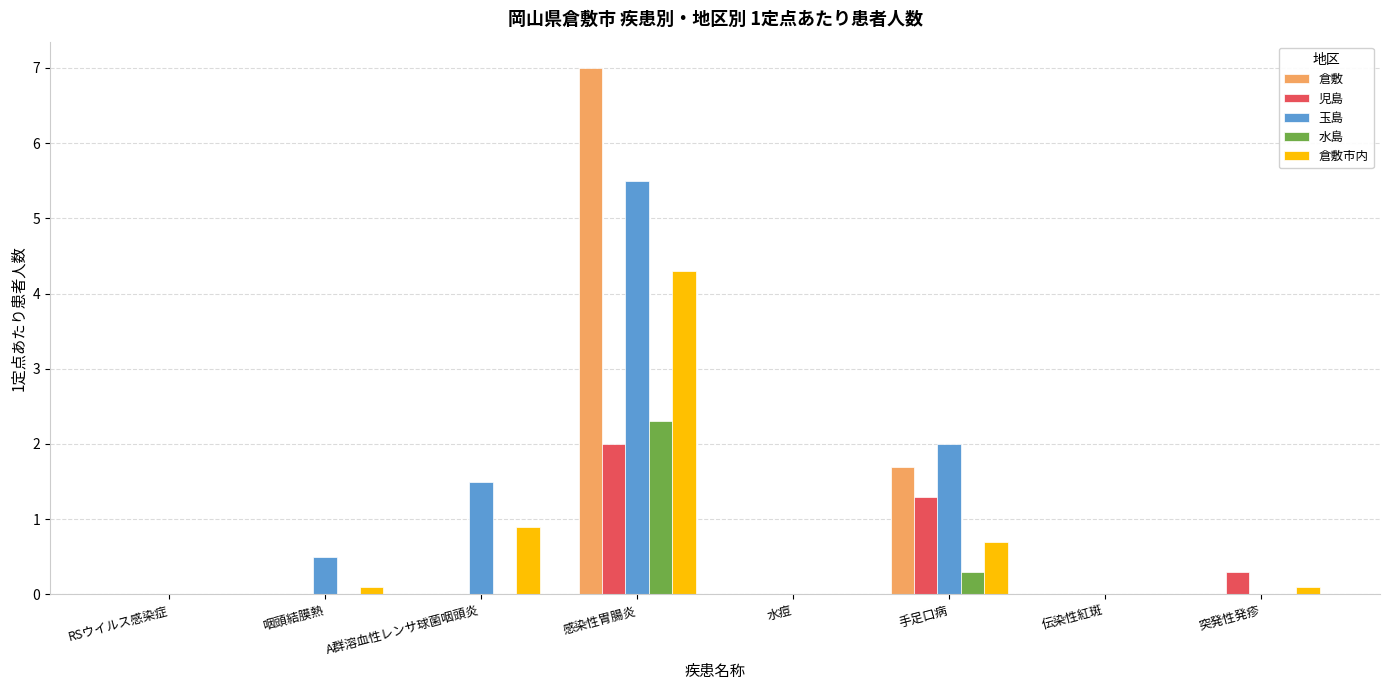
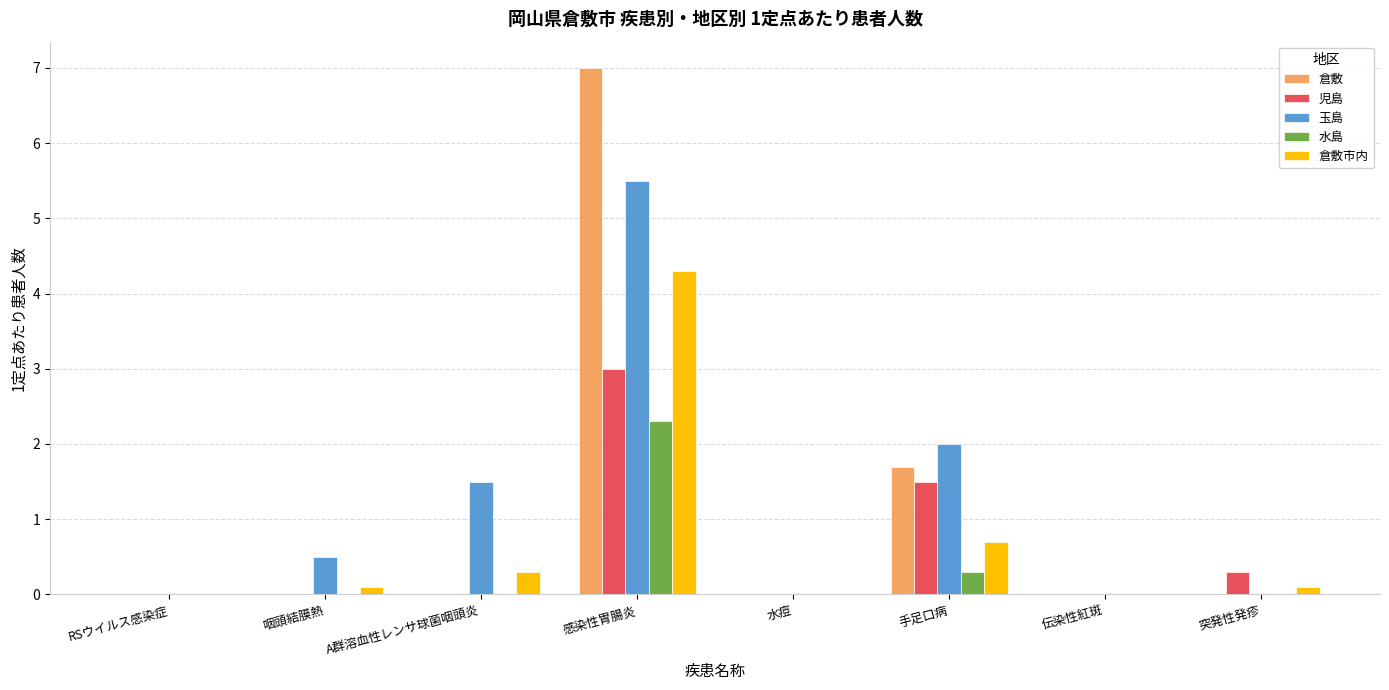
倉敷市内, A群溶血性レンサ球菌咽頭炎: 0.9 -> 0.3
児島, 感染性胃腸炎: 2 -> 3
児島, 手足口病: 1.3 -> 1.5
